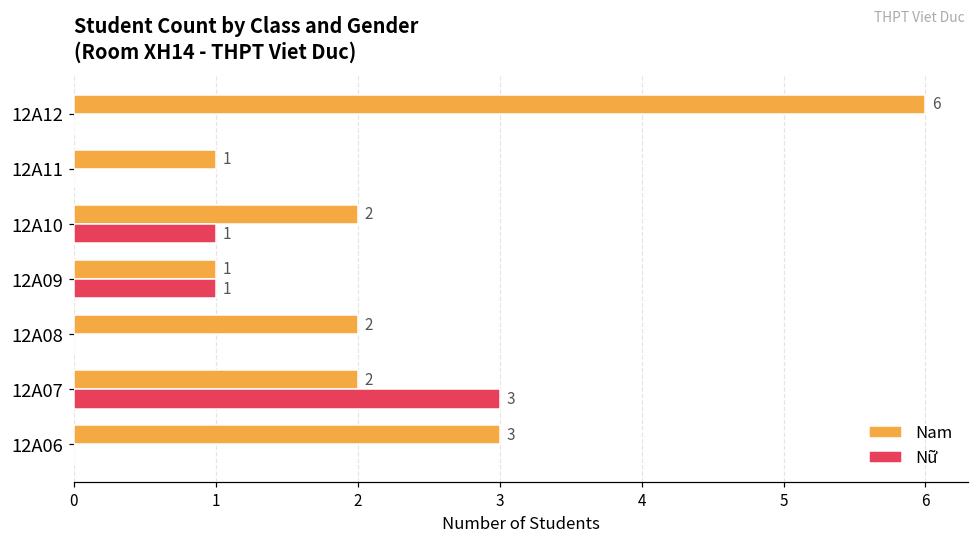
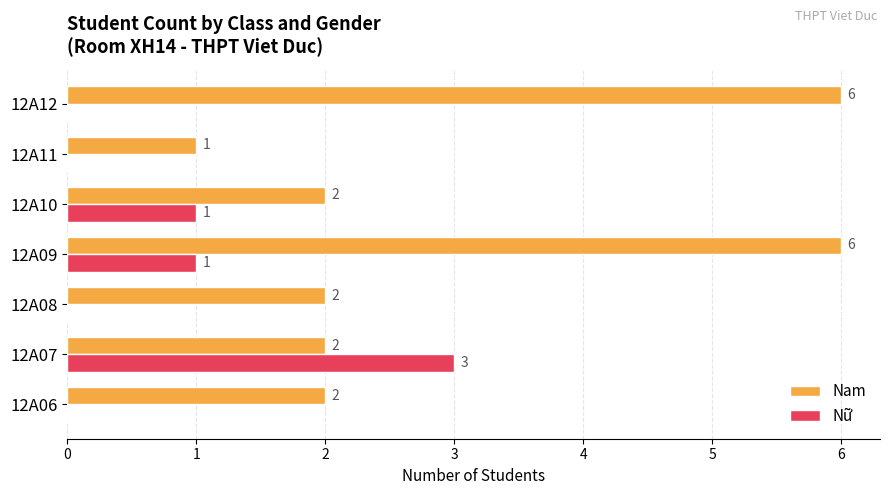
Nam, 12A09: 1 -> 6
Nam, 12A06: 3 -> 2
